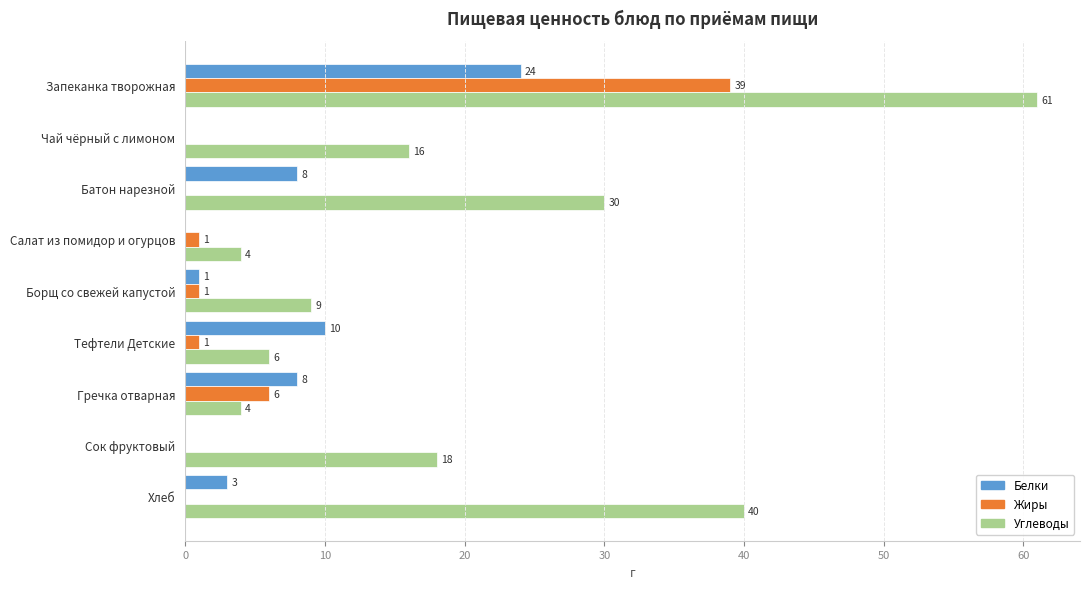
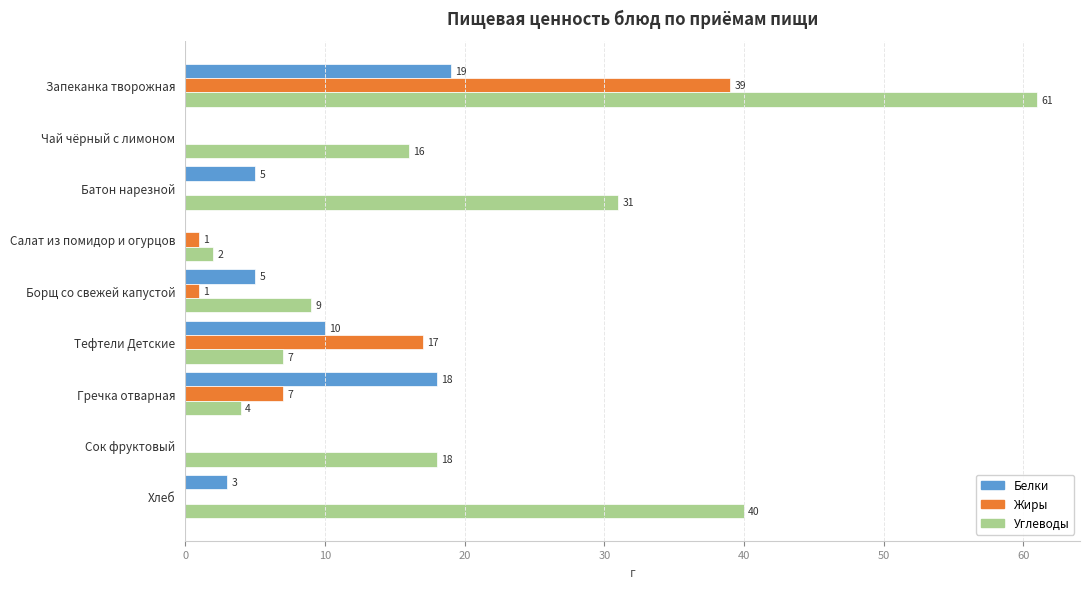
Белки, Запеканка творожная: 24 -> 19
Белки, Батон нарезной: 8 -> 5
Углеводы, Батон нарезной: 30 -> 31
Углеводы, Салат из помидор и огурцов: 4 -> 2
Белки, Борщ со свежей капустой: 1 -> 5
Жиры, Тефтели Детские: 1 -> 17
Углеводы, Тефтели Детские: 6 -> 7
Белки, Гречка отварная: 8 -> 18
Жиры, Гречка отварная: 6 -> 7
